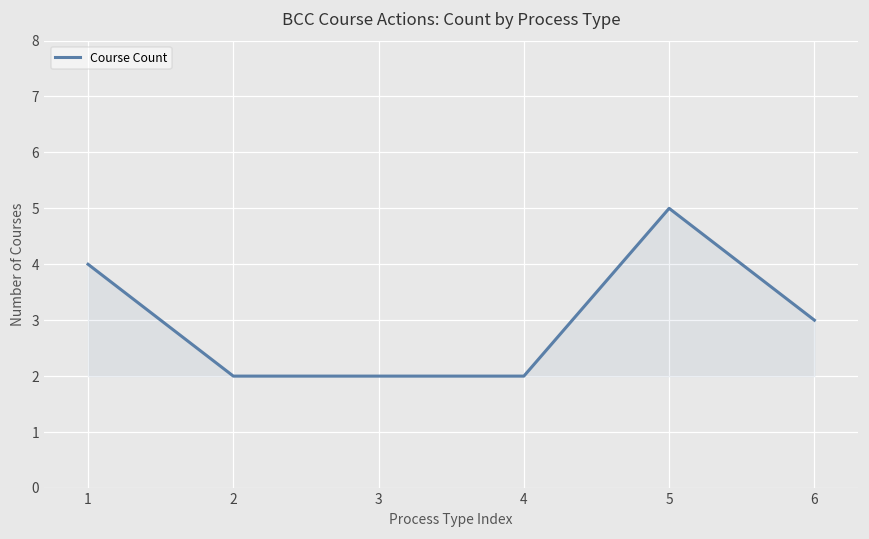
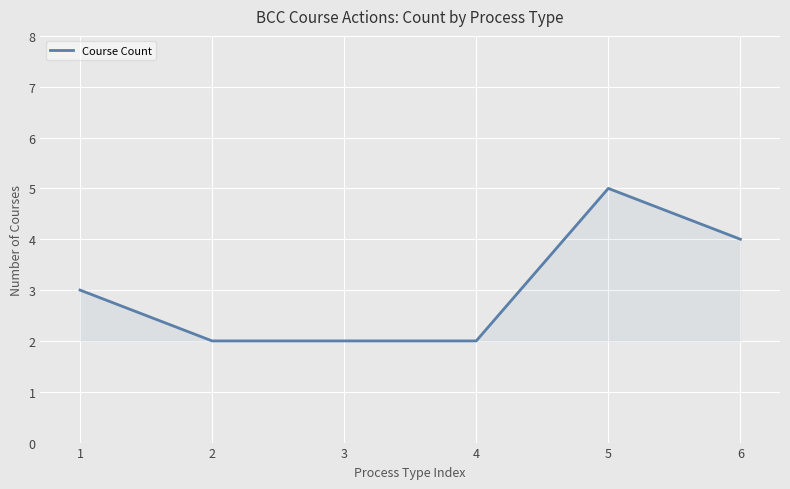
1: 4 -> 3
6: 3 -> 4
